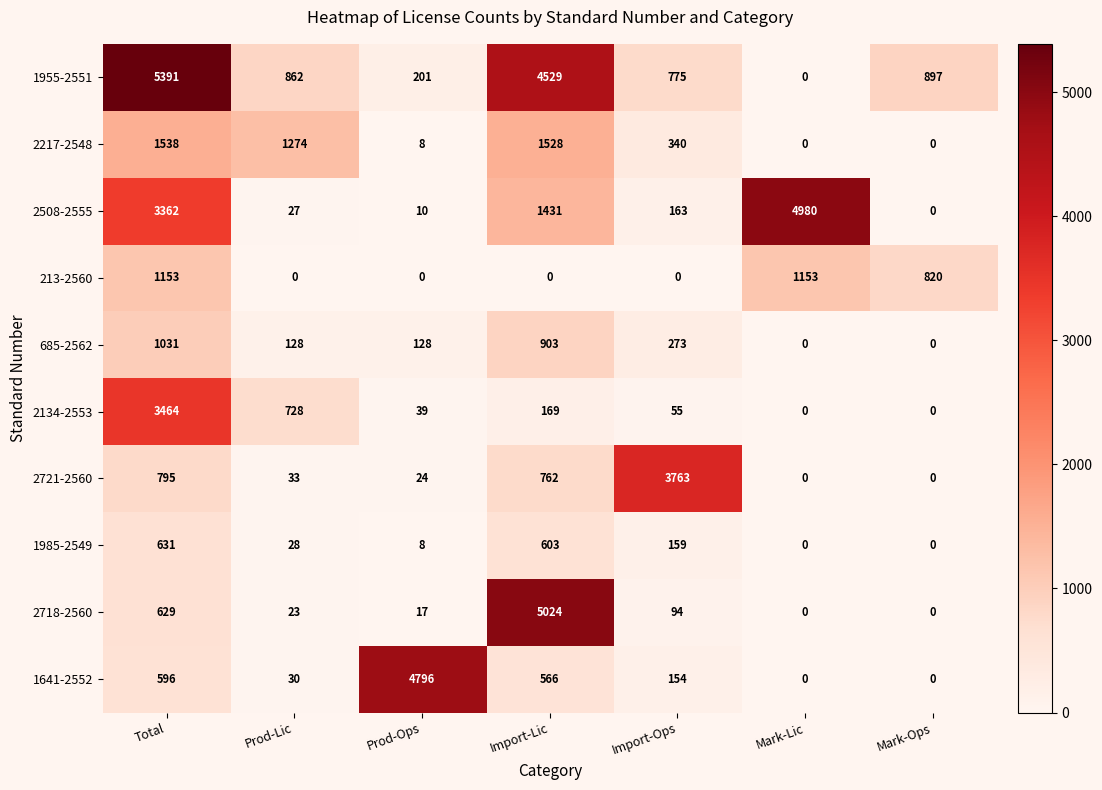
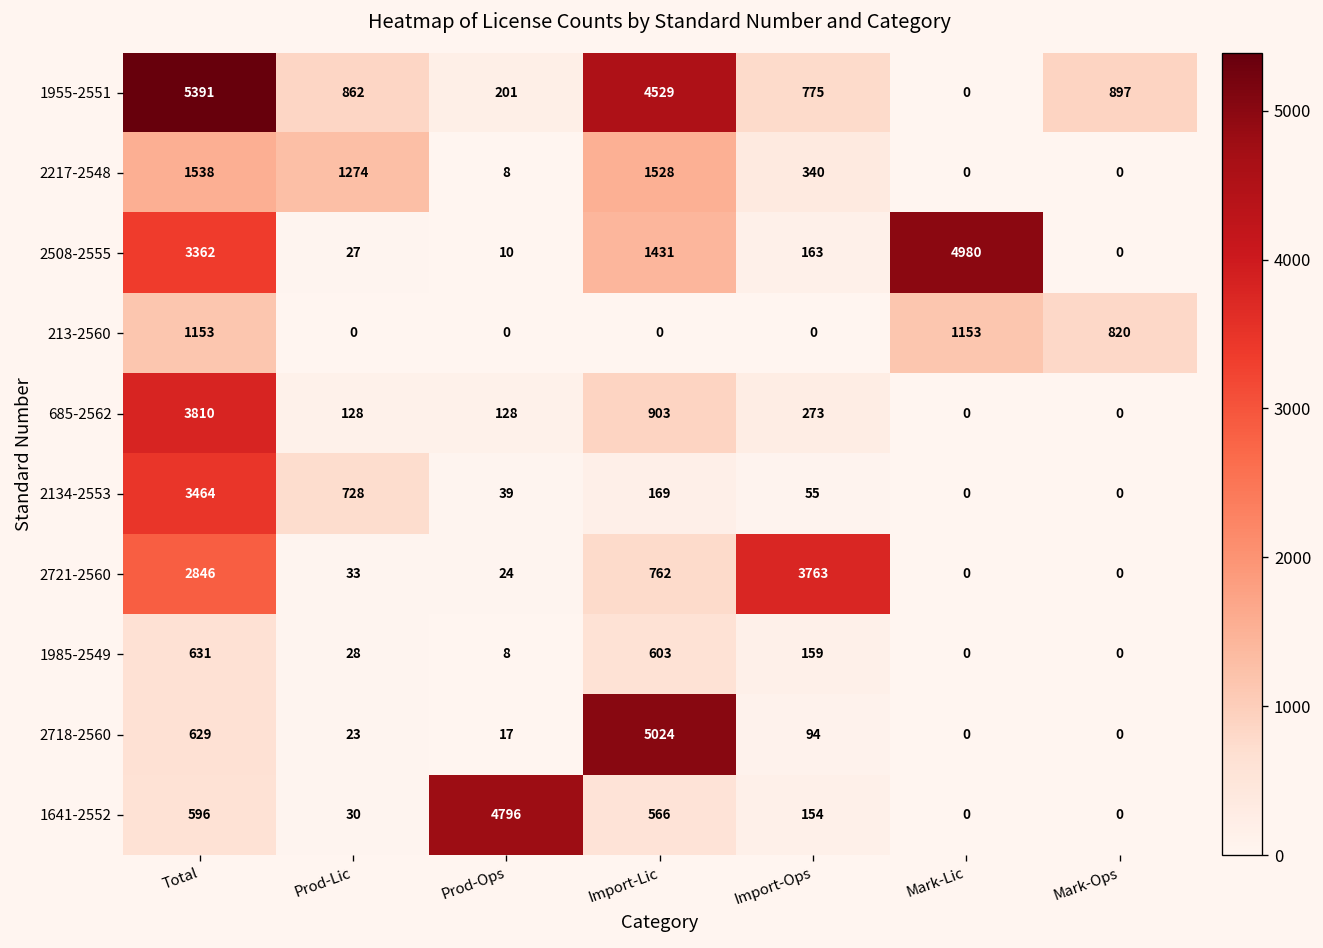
685-2562, Total: 1031 -> 3810
2721-2560, Total: 795 -> 2846
